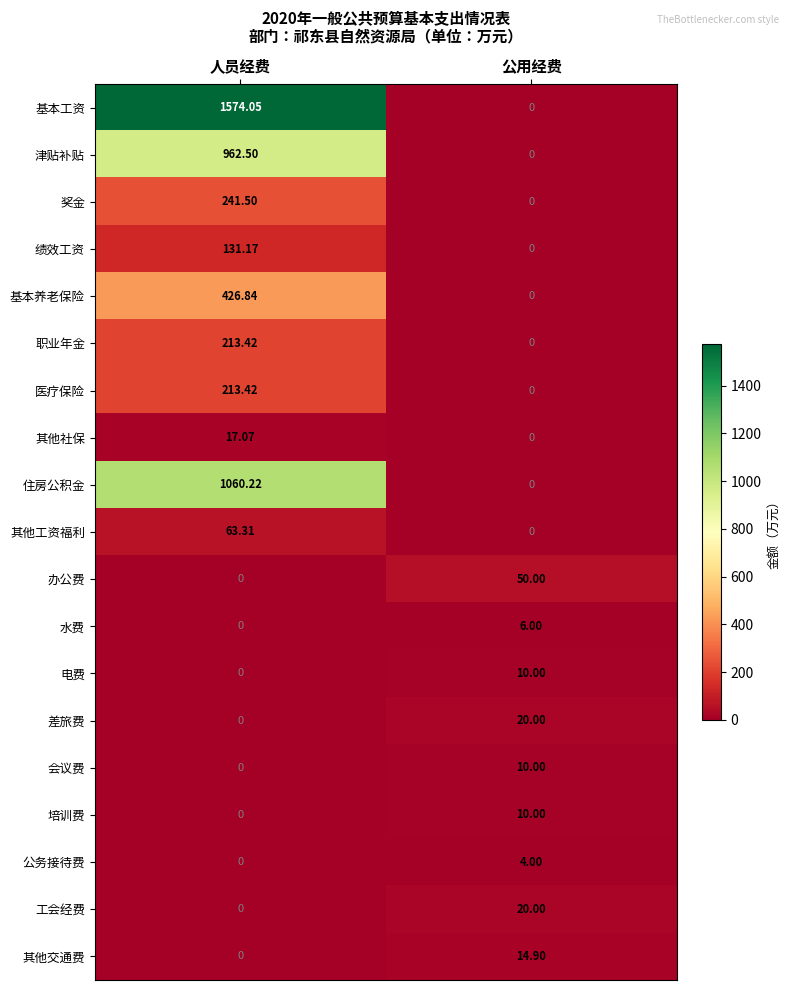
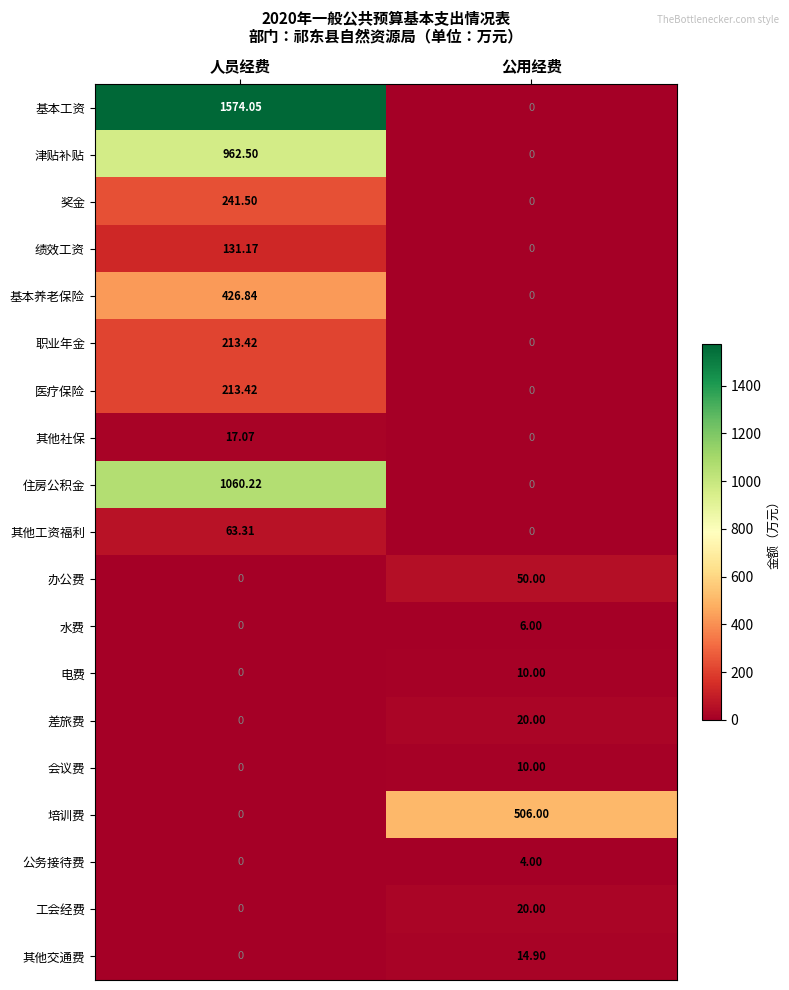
培训费, 公用经费: 10.00 -> 506.00
